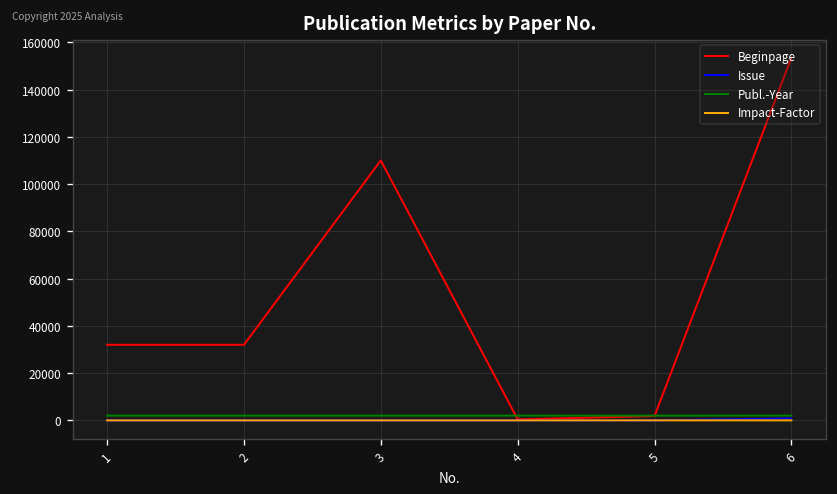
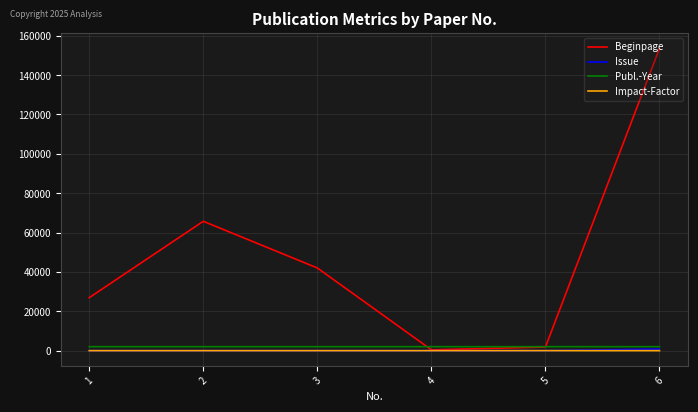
Beginpage, 1: 32000 -> 27000
Beginpage, 2: 32000 -> 66000
Beginpage, 3: 110000 -> 42000
